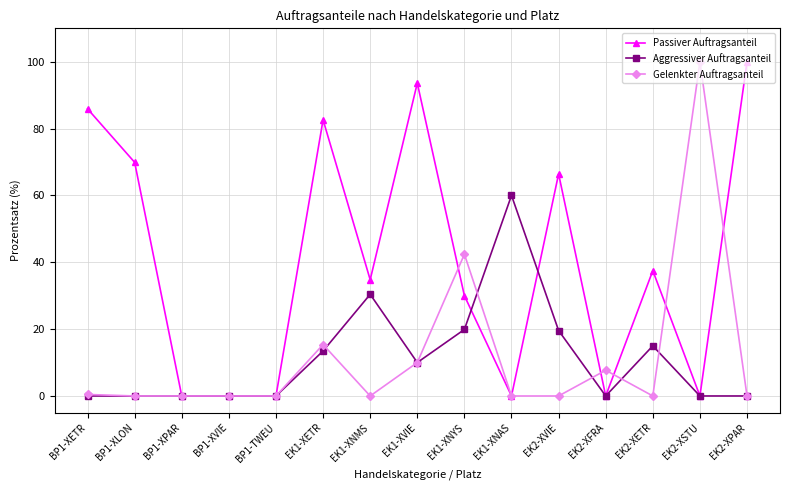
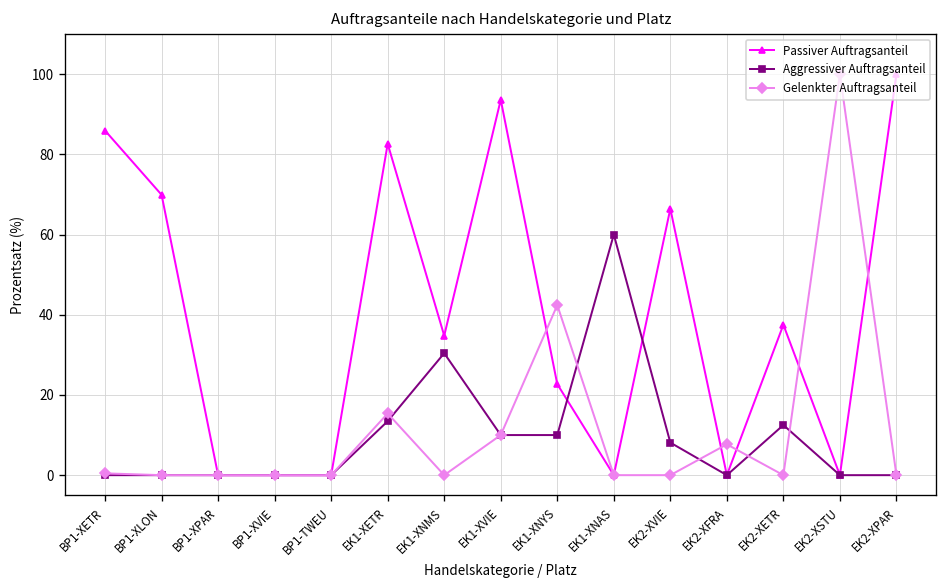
Passiver Auftragsanteil, EK1-XNYS: 30 -> 23
Aggressiver Auftragsanteil, EK1-XNYS: 20 -> 10
Aggressiver Auftragsanteil, EK2-XVIE: 20 -> 8
Aggressiver Auftragsanteil, EK2-XETR: 15 -> 13
